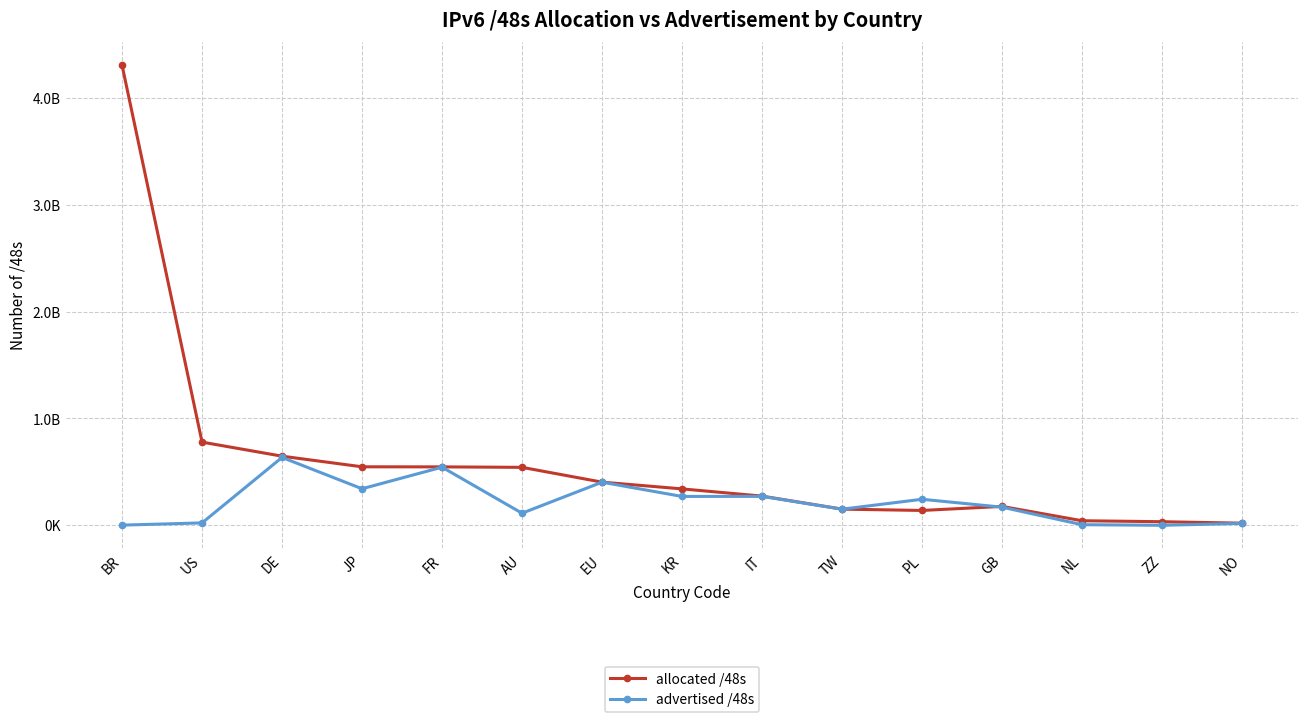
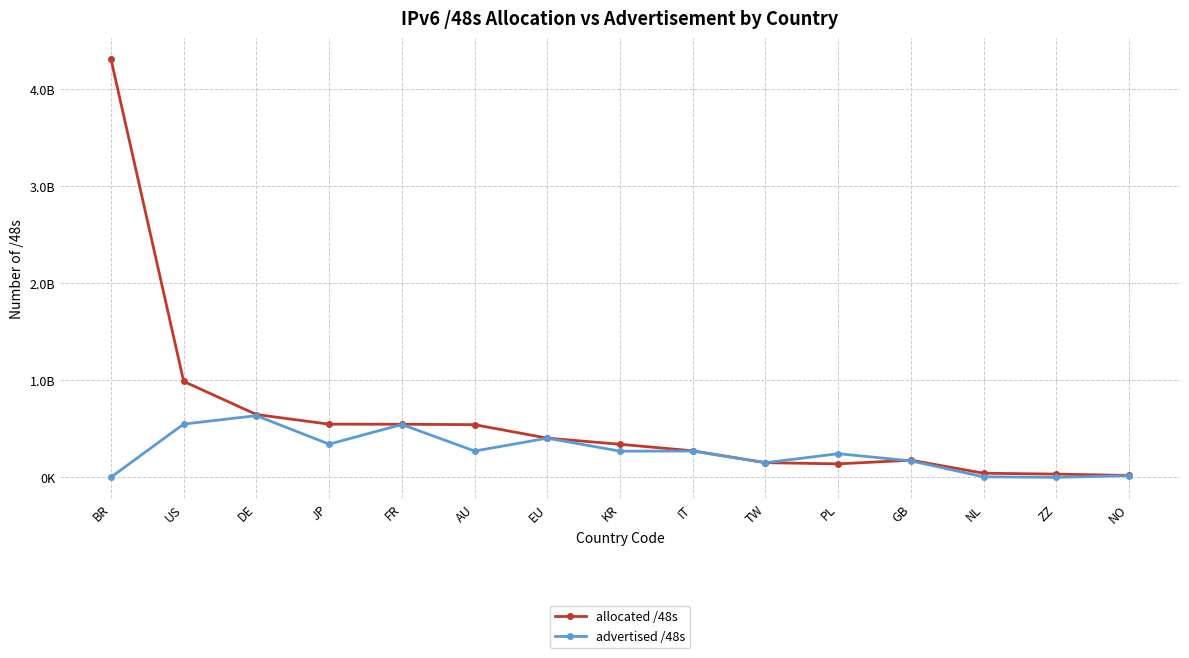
allocated /48s, US: 800000000 -> 1000000000
advertised /48s, US: 0 -> 500000000
advertised /48s, AU: 100000000 -> 300000000
